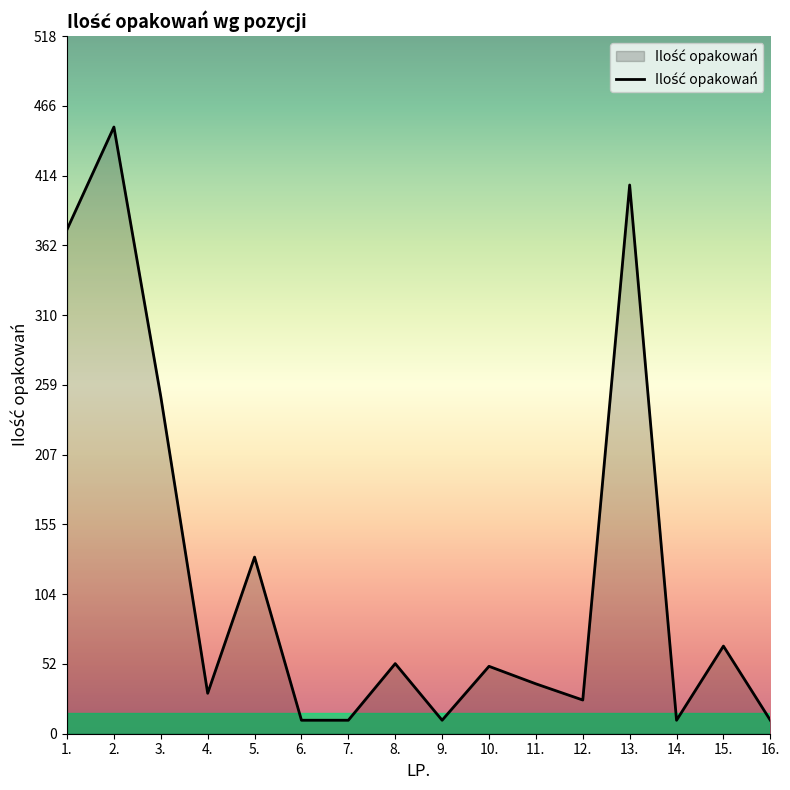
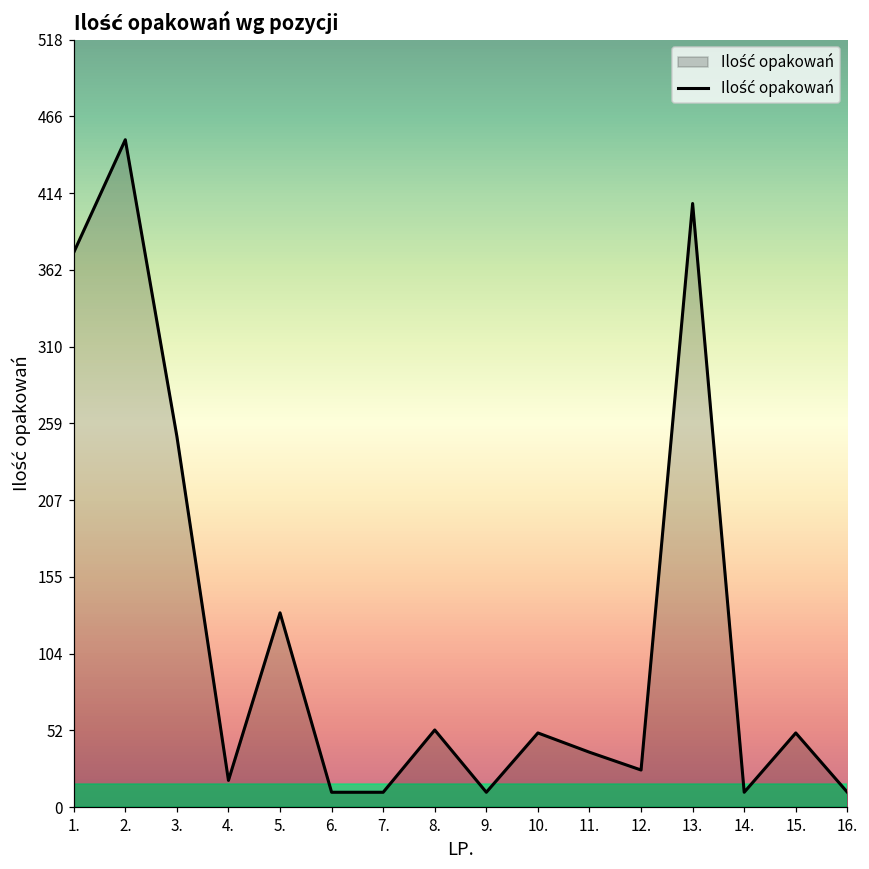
4.: 30 -> 18
15.: 65 -> 50
